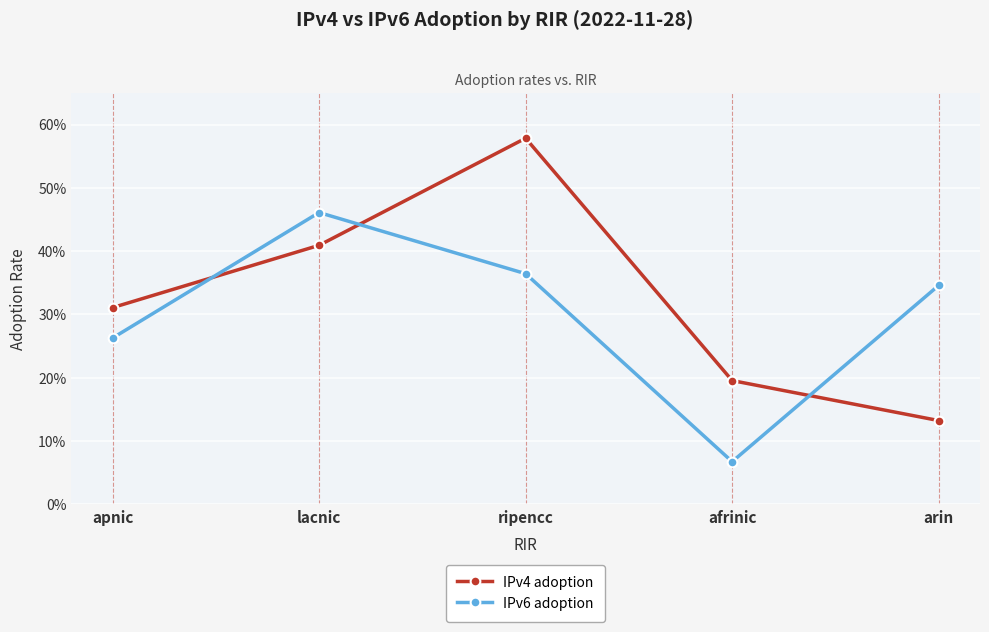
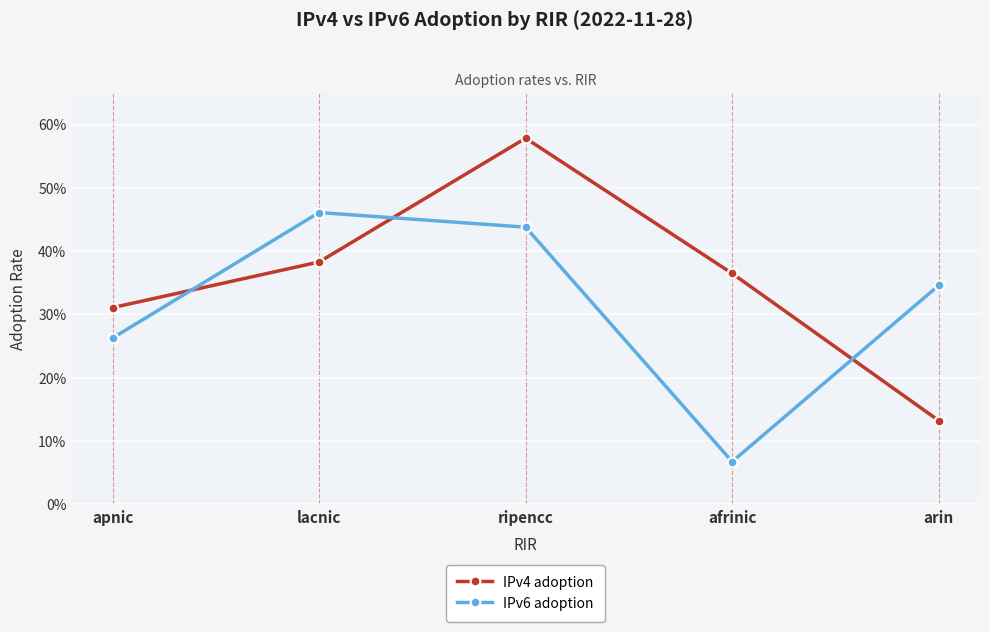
IPv4 adoption, lacnic: 41% -> 38%
IPv6 adoption, ripencc: 36% -> 44%
IPv4 adoption, afrinic: 20% -> 36%
